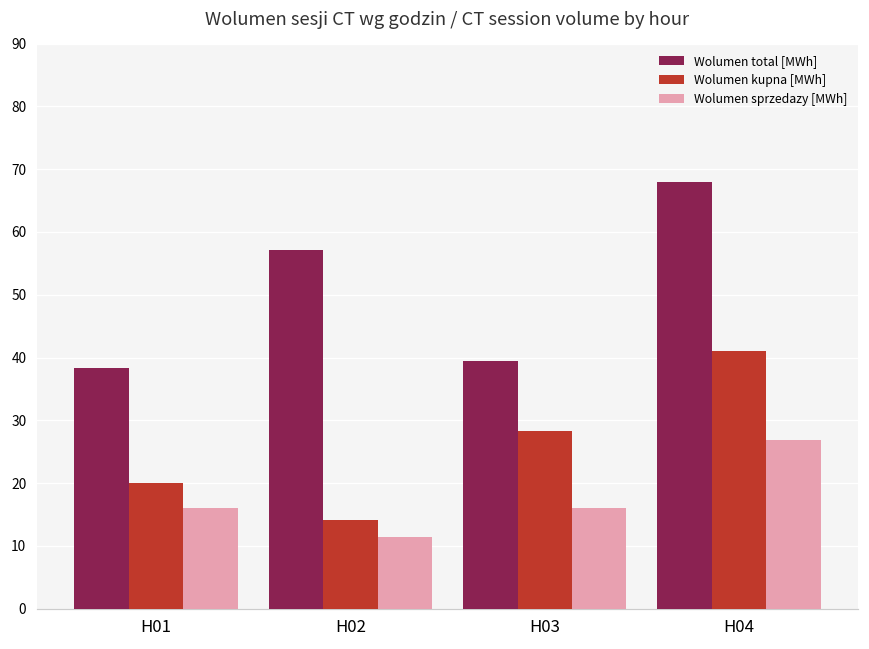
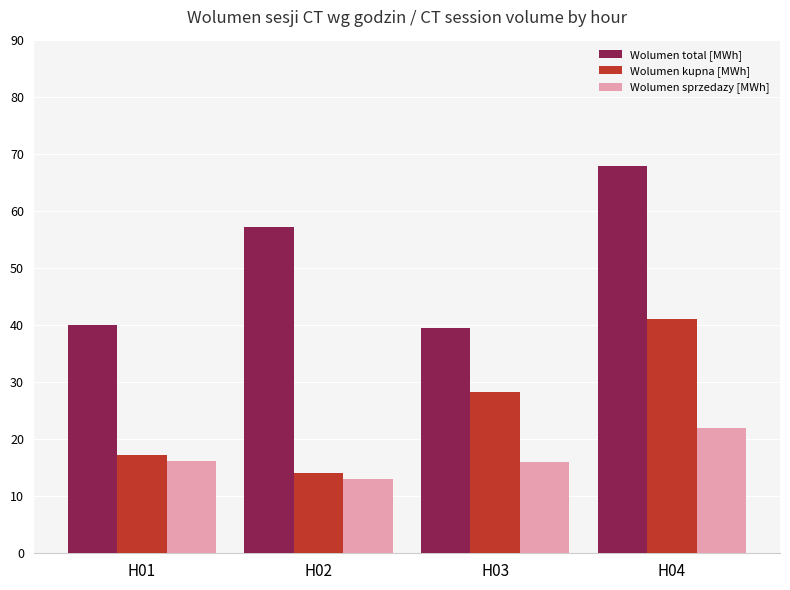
Wolumen total [MWh], H01: 38 -> 40
Wolumen kupna [MWh], H01: 20 -> 17
Wolumen sprzedazy [MWh], H02: 11 -> 13
Wolumen sprzedazy [MWh], H04: 27 -> 22
